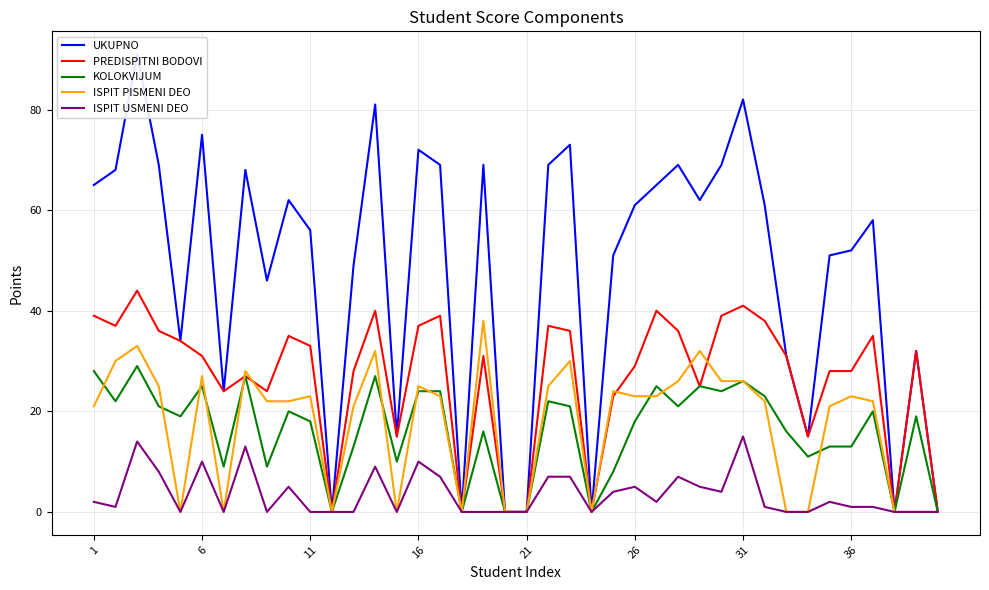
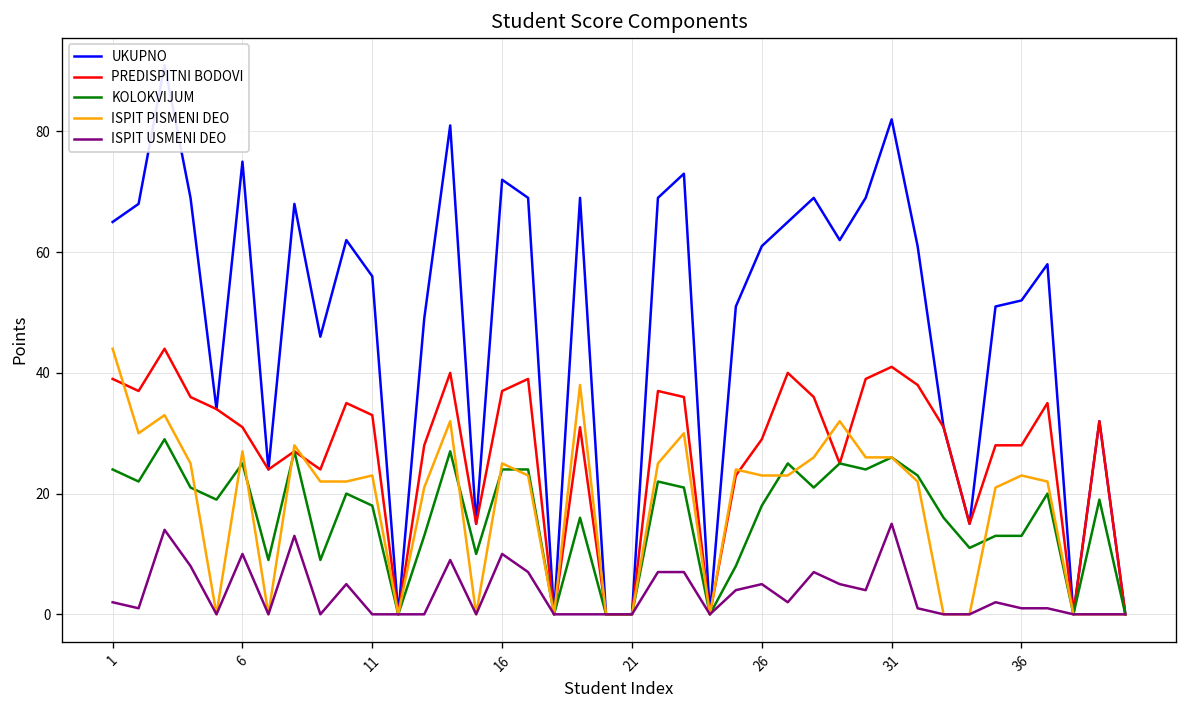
KOLOKVIJUM, 1: 28 -> 24
ISPIT PISMENI DEO, 1: 21 -> 44
